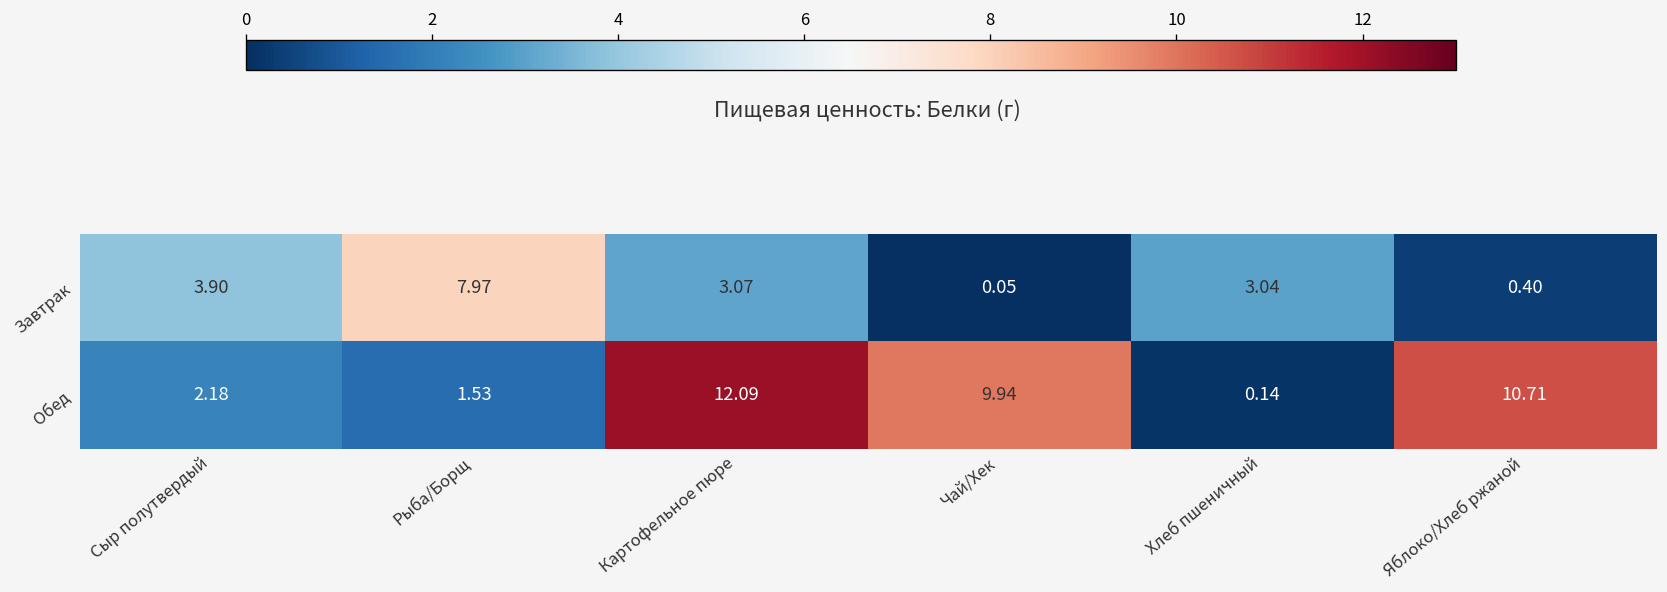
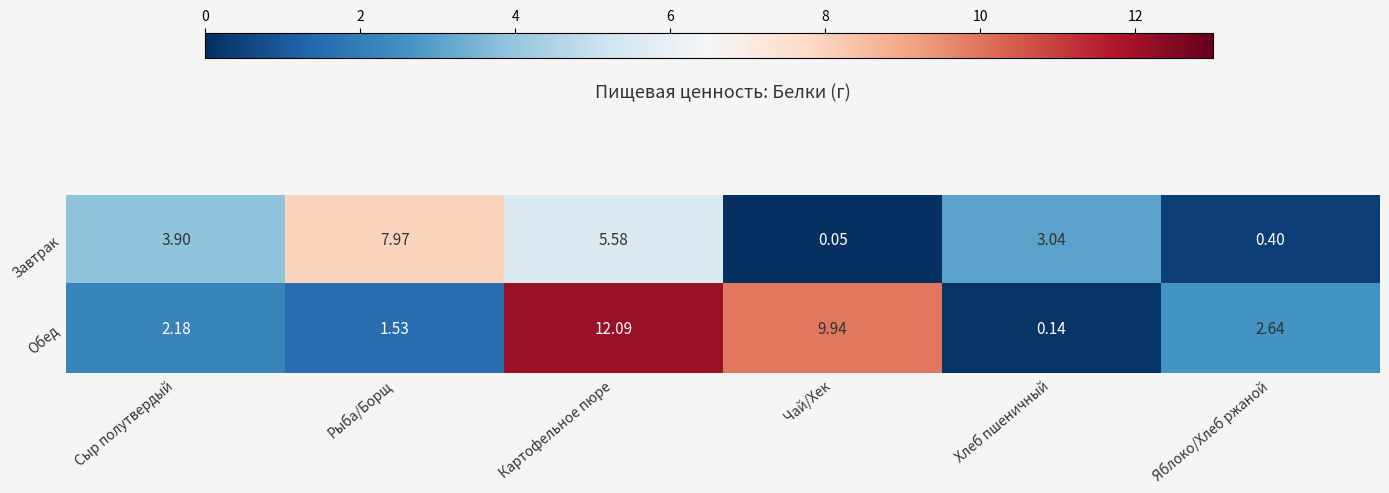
Завтрак, Картофельное пюре: 3.07 -> 5.58
Обед, Яблоко/Хлеб ржаной: 10.71 -> 2.64
